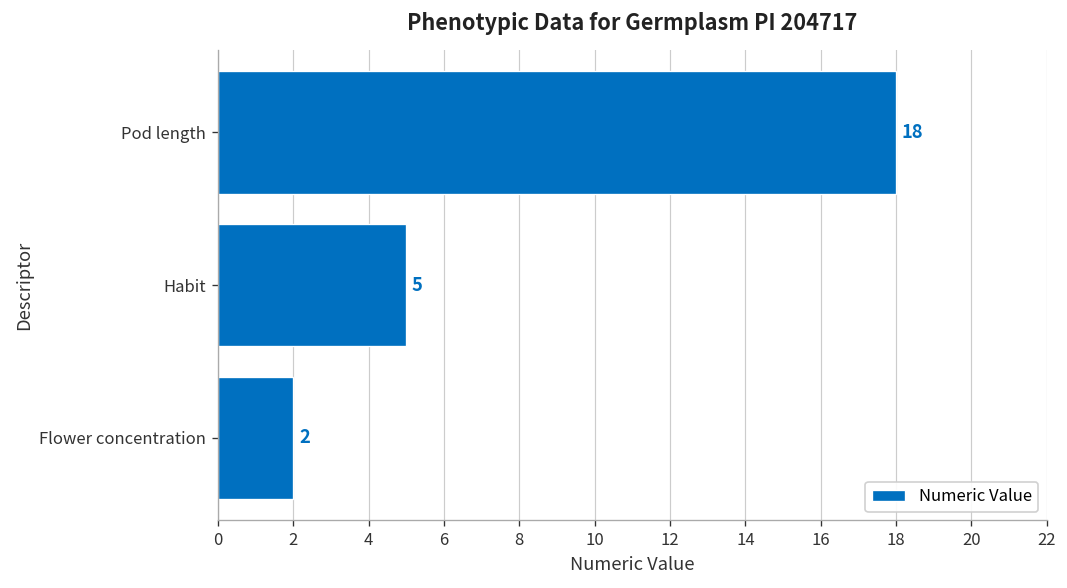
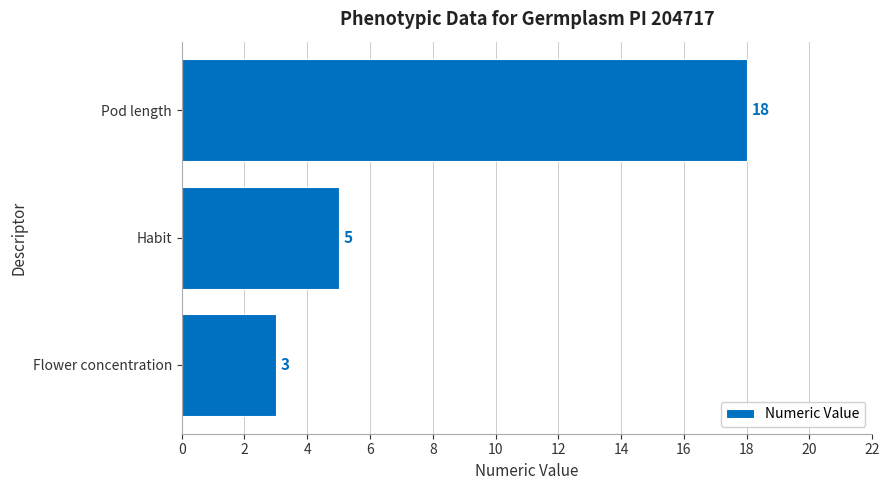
Flower concentration: 2 -> 3
